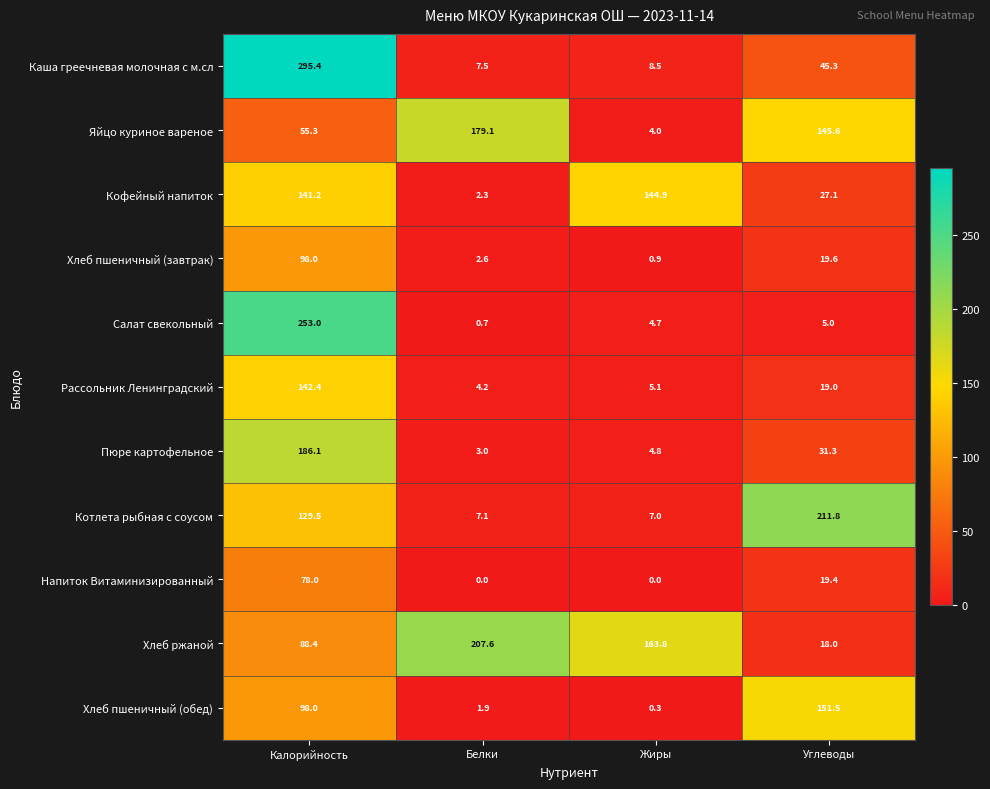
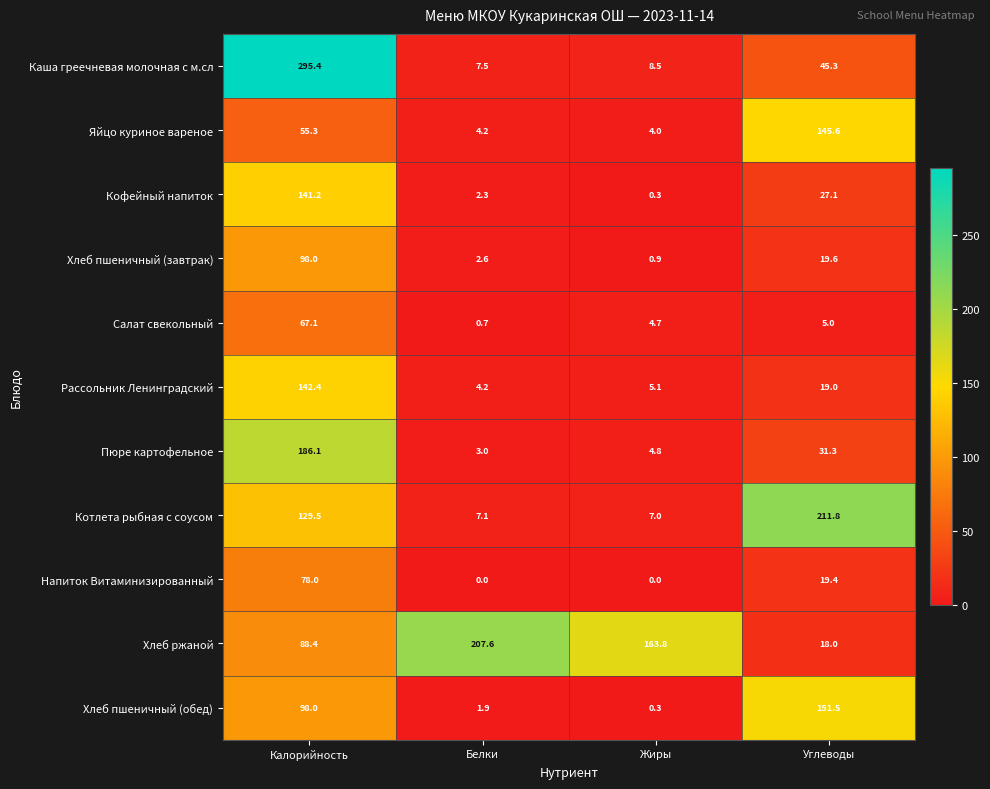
Яйцо куриное вареное, Белки: 179.1 -> 4.2
Кофейный напиток, Жиры: 144.9 -> 0.3
Салат свекольный, Калорийность: 253.0 -> 67.1
